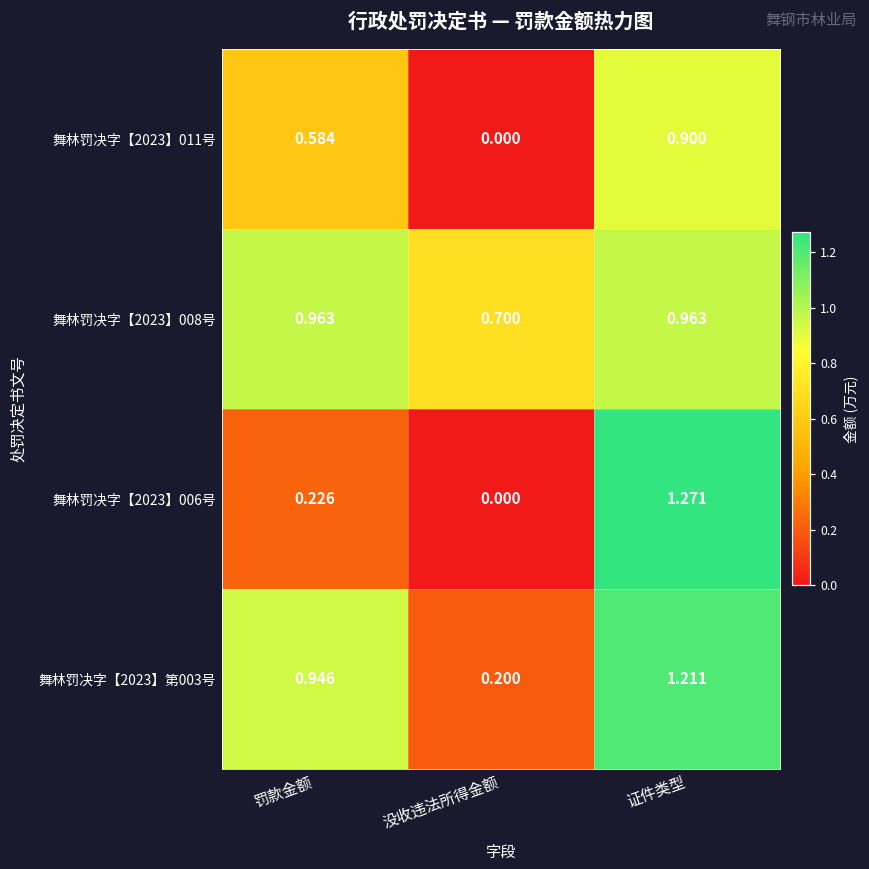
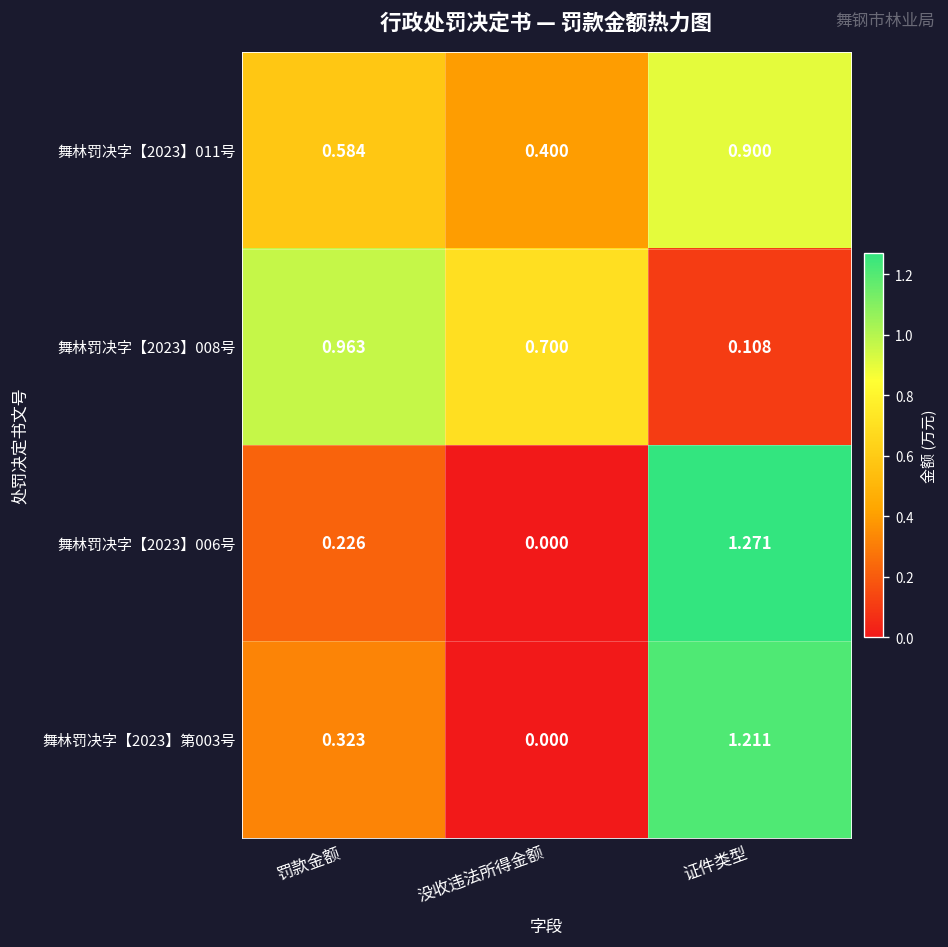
舞林罚决字【2023】011号, 没收违法所得金额: 0.000 -> 0.400
舞林罚决字【2023】008号, 证件类型: 0.963 -> 0.108
舞林罚决字【2023】第003号, 罚款金额: 0.946 -> 0.323
舞林罚决字【2023】第003号, 没收违法所得金额: 0.200 -> 0.000
